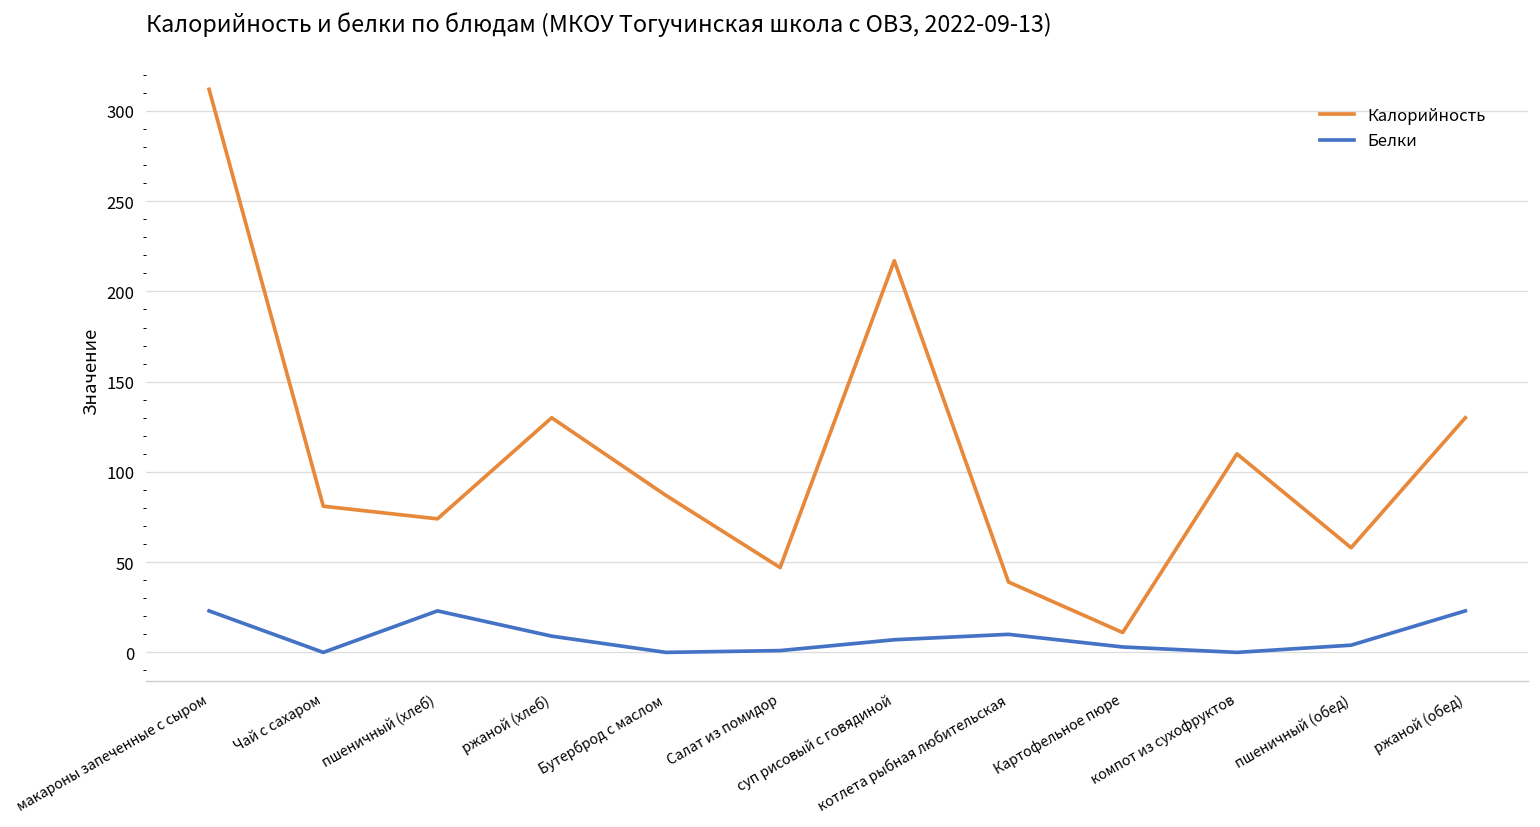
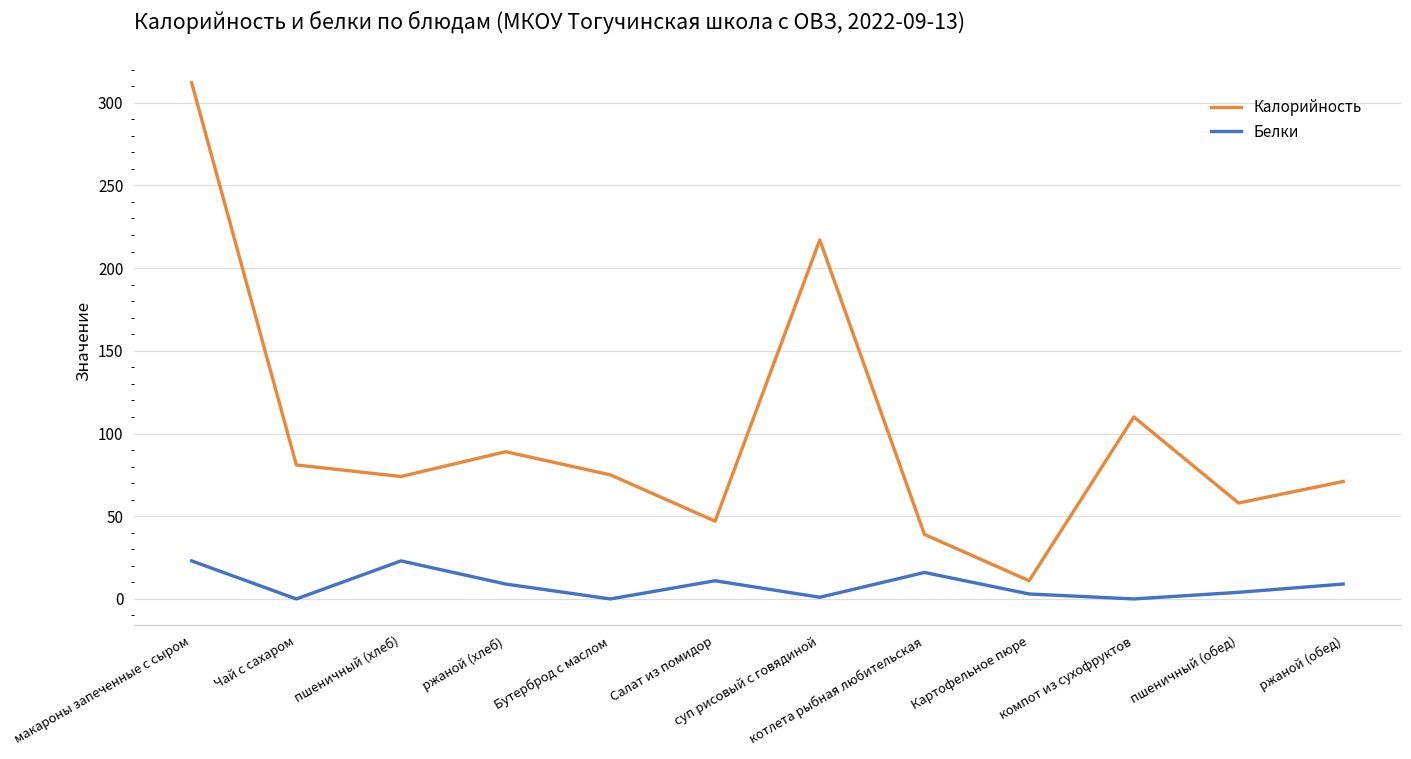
Калорийность, ржаной (хлеб): 130 -> 89
Калорийность, Бутерброд с маслом: 87 -> 75
Белки, Салат из помидор: 1 -> 11
Белки, суп рисовый с говядиной: 7 -> 1
Белки, котлета рыбная любительская: 10 -> 16
Калорийность, ржаной (обед): 130 -> 71
Белки, ржаной (обед): 23 -> 9
